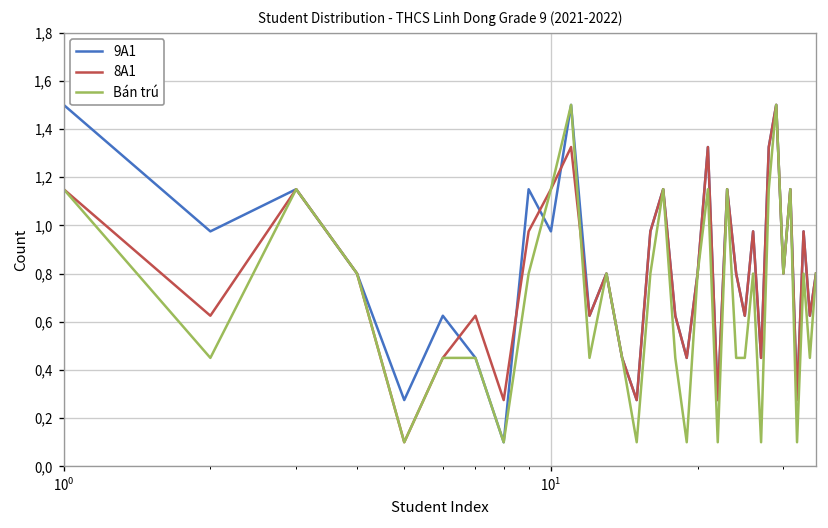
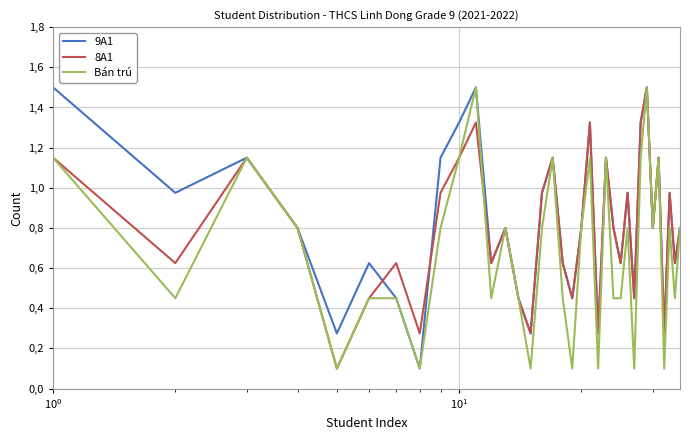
9A1, 10^1: 9.8 -> 13.3
